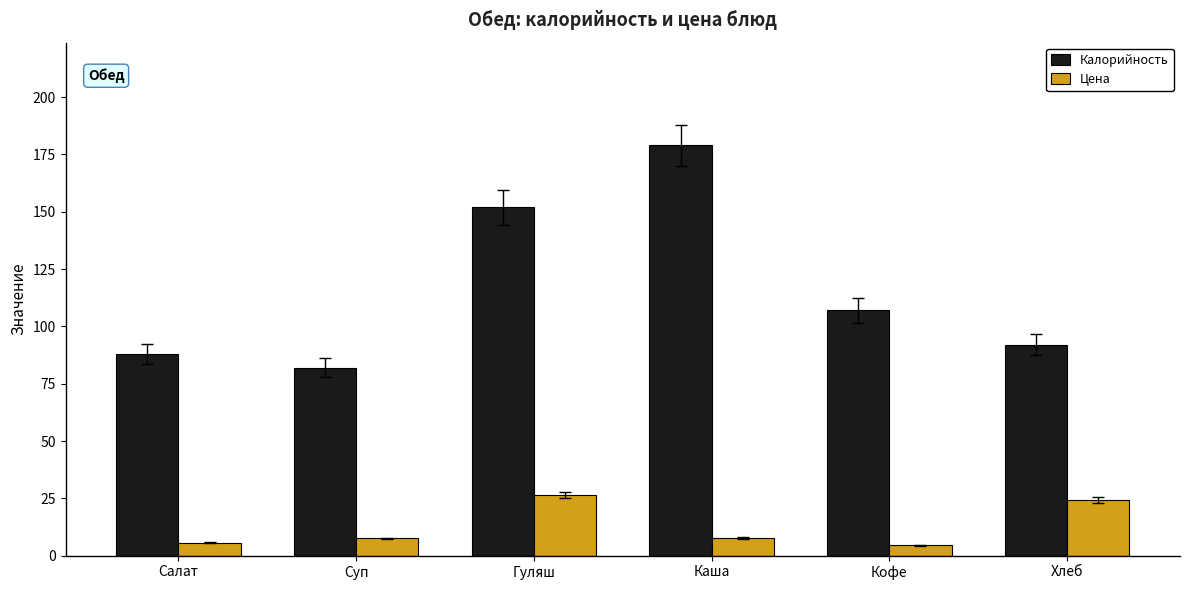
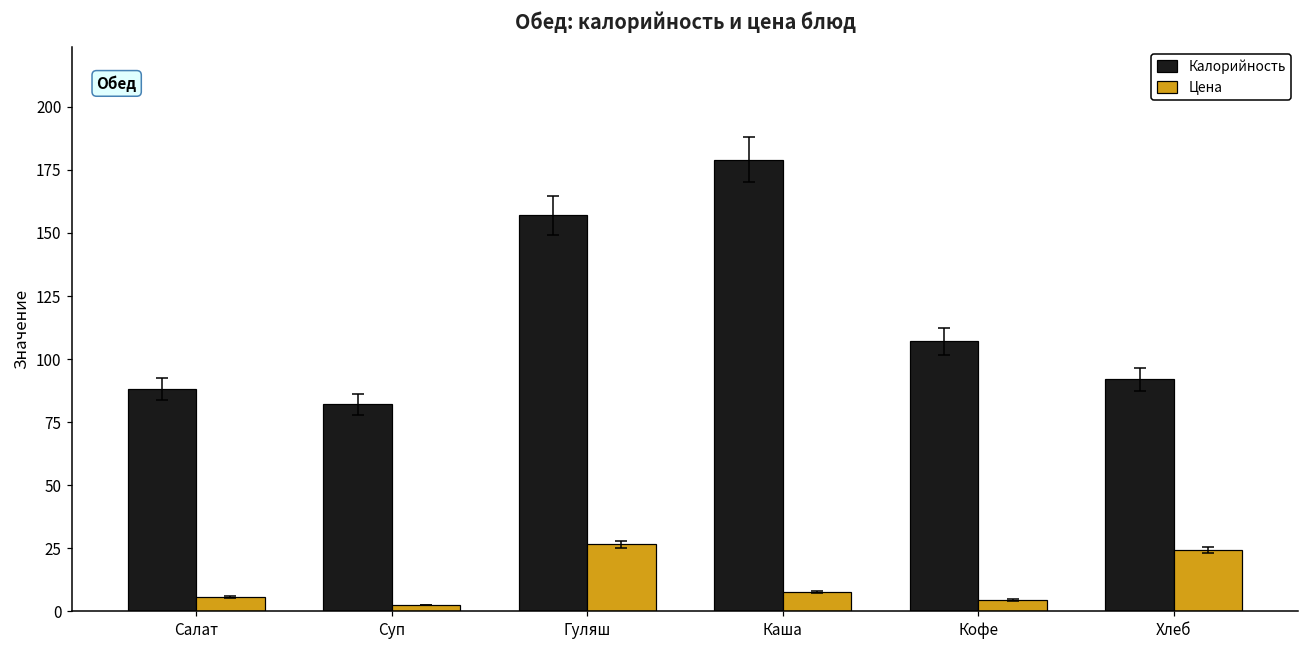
Цена, Суп: 8 -> 2
Калорийность, Гуляш: 152 -> 157
